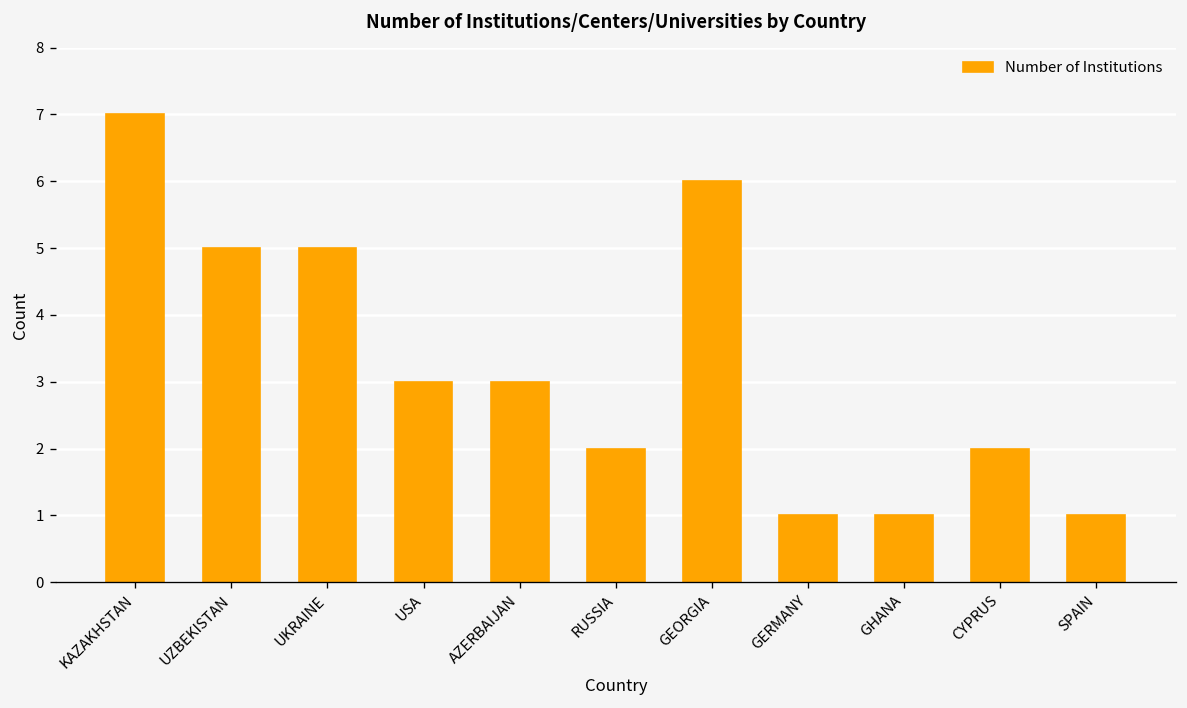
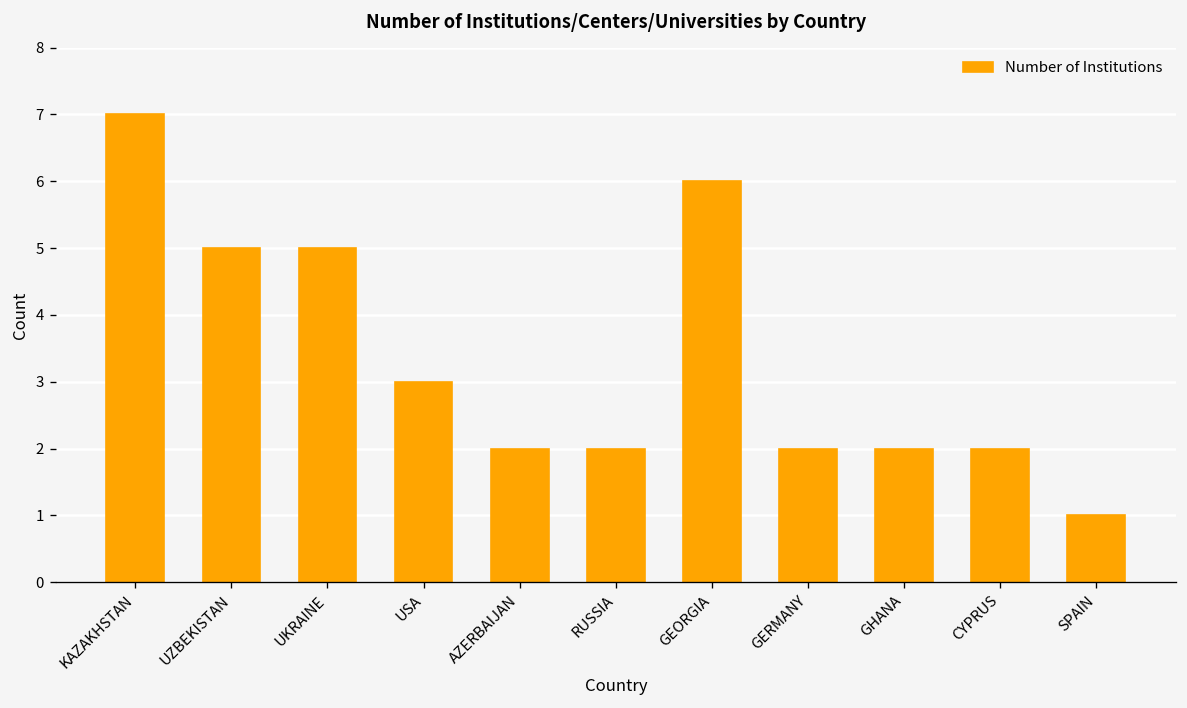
AZERBAIJAN: 3 -> 2
GERMANY: 1 -> 2
GHANA: 1 -> 2
